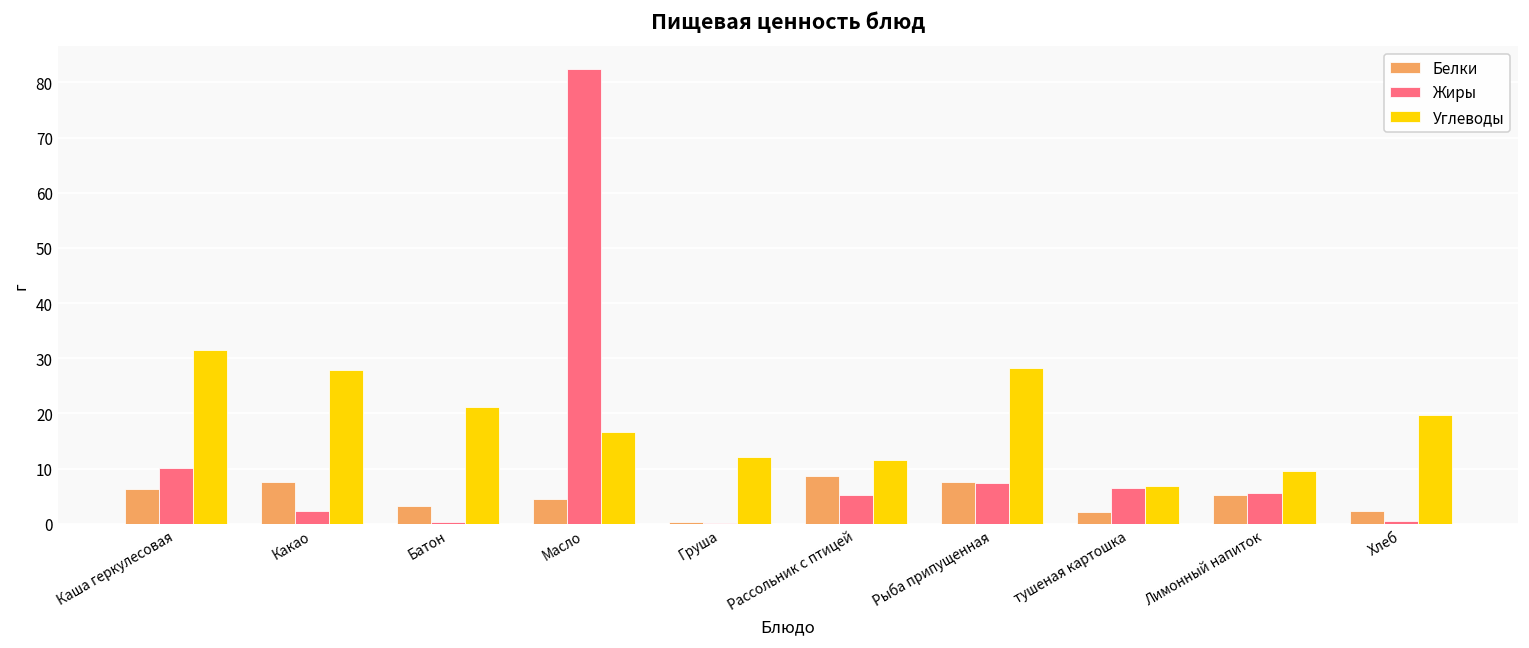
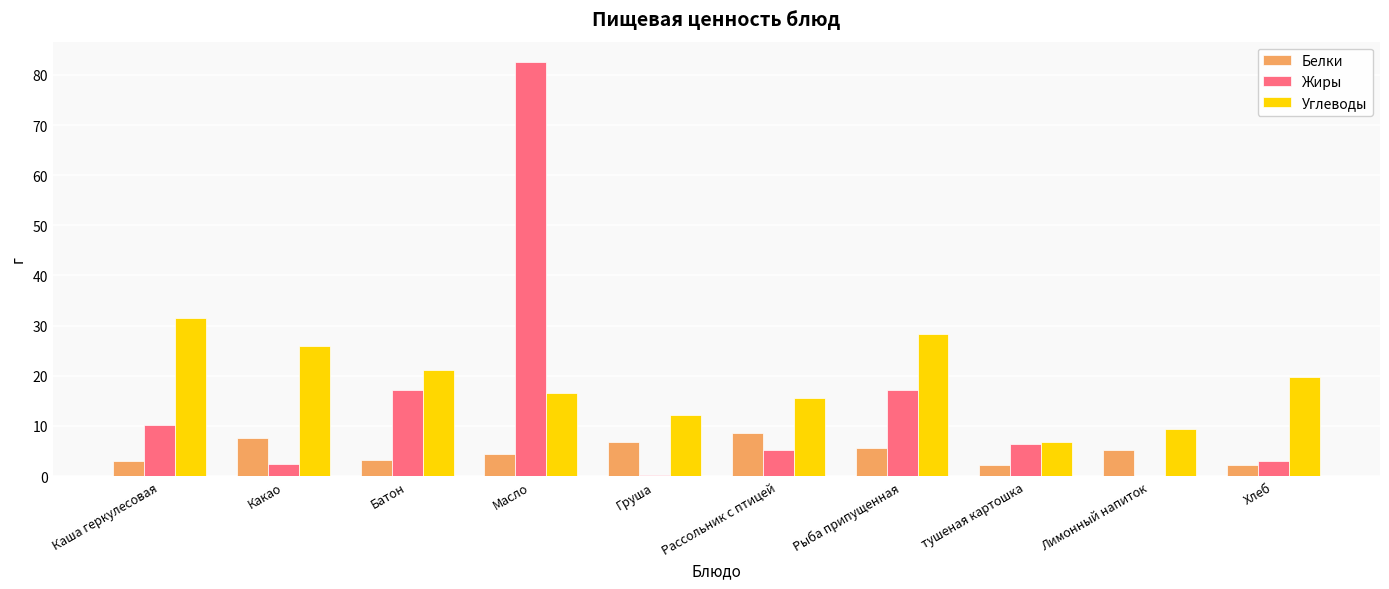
Белки, Каша геркулесовая: 6 -> 3
Углеводы, Какао: 28 -> 26
Жиры, Батон: 0 -> 17
Белки, Груша: 0 -> 7
Углеводы, Рассольник с птицей: 12 -> 16
Белки, Рыба припущенная: 8 -> 6
Жиры, Рыба припущенная: 7 -> 17
Жиры, Лимонный напиток: 6 -> 0
Жиры, Хлеб: 0 -> 3
